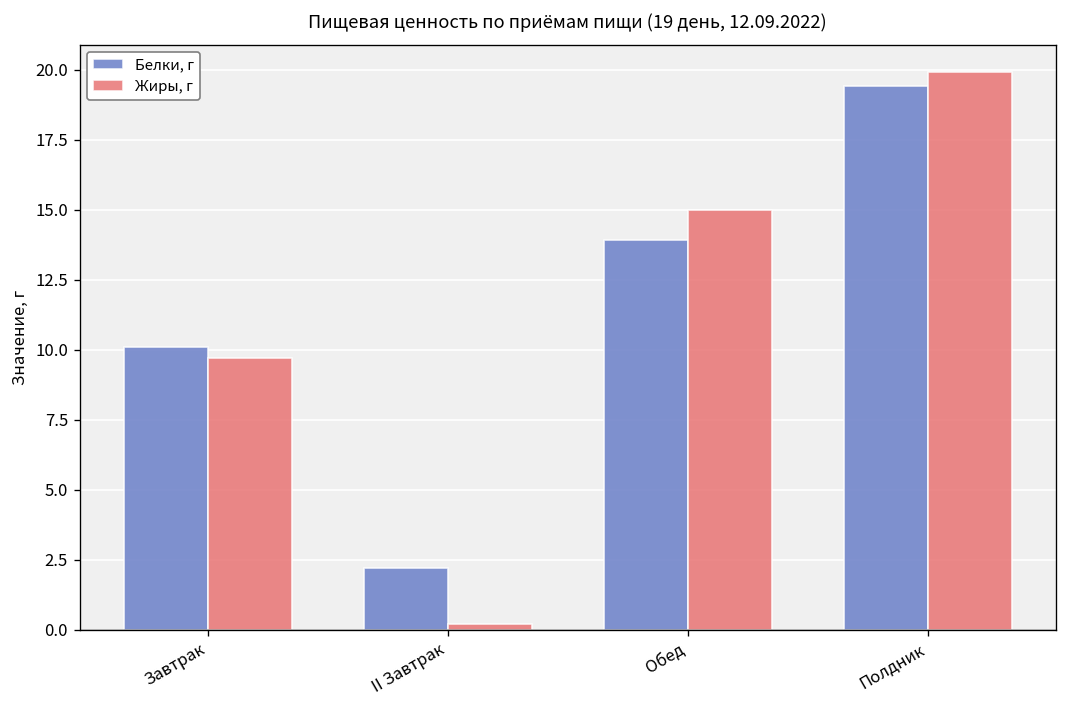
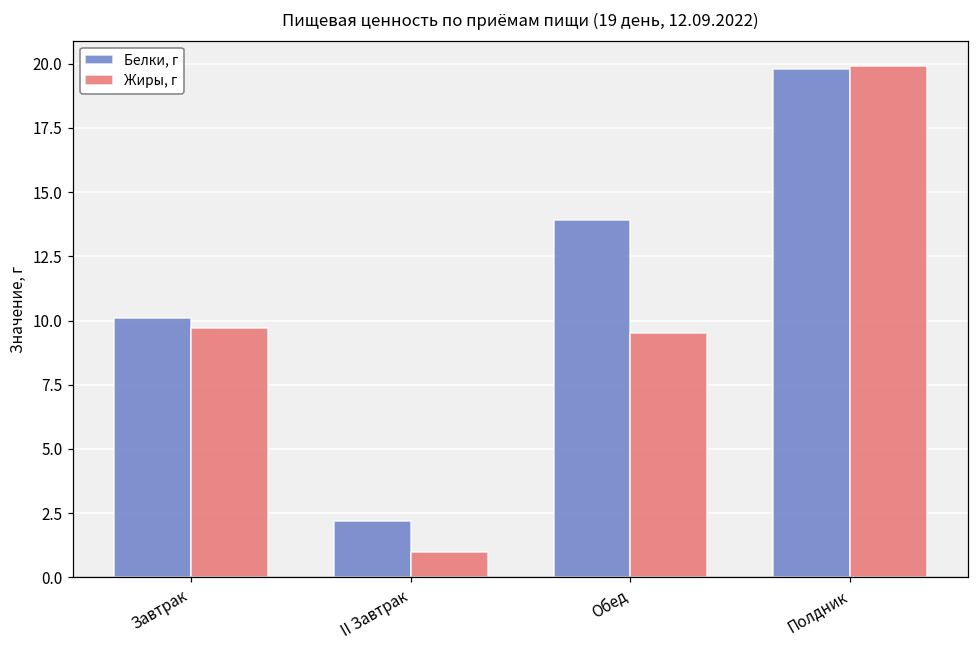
Жиры, г, II Завтрак: 0.2 -> 1.0
Жиры, г, Обед: 15.0 -> 9.5
Белки, г, Полдник: 19.4 -> 19.8
